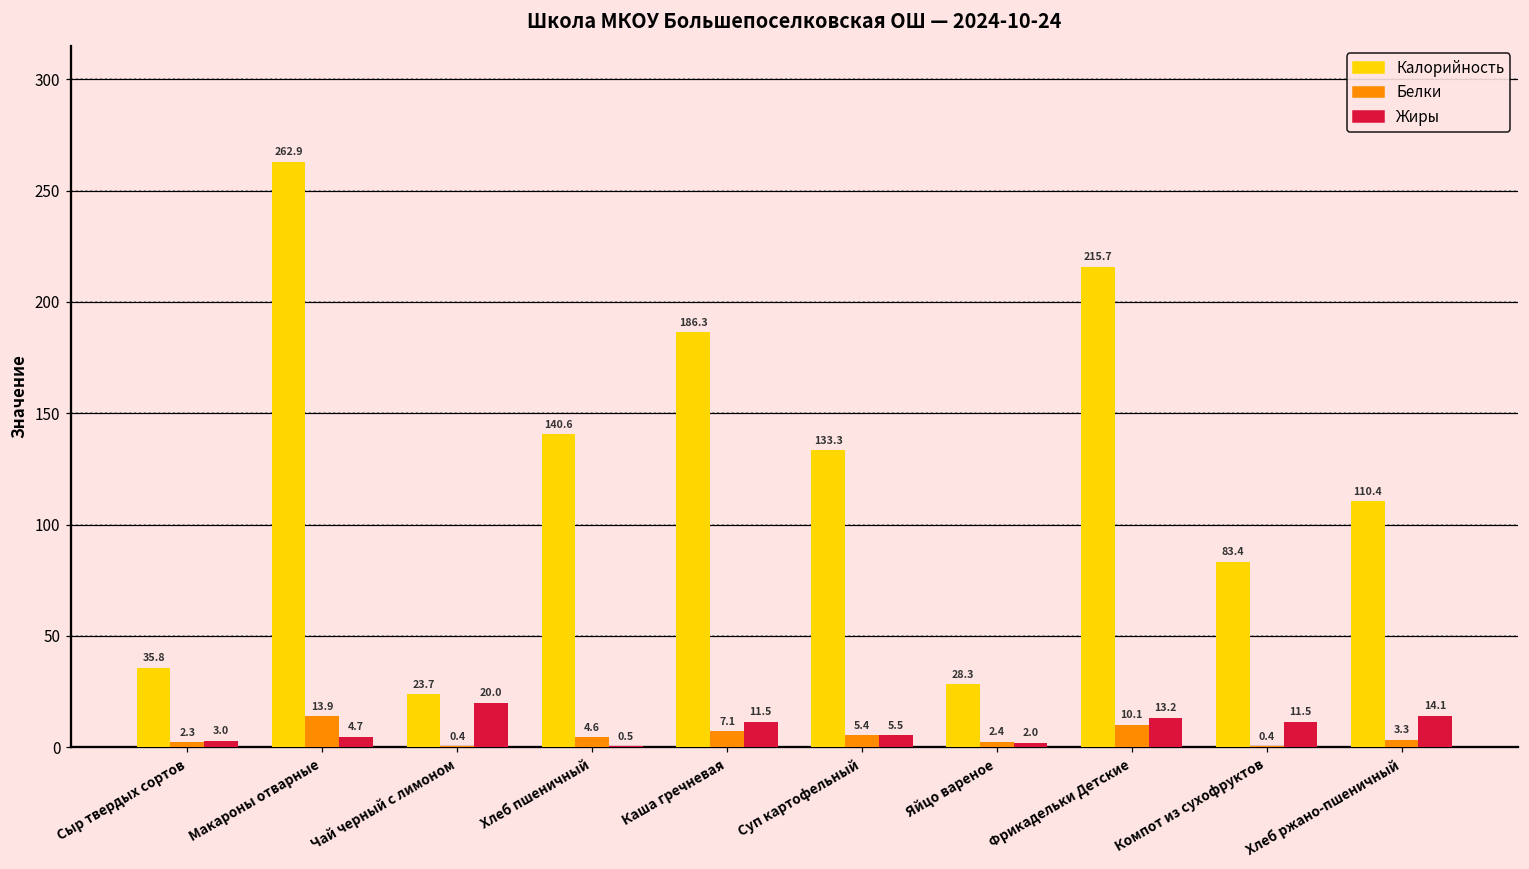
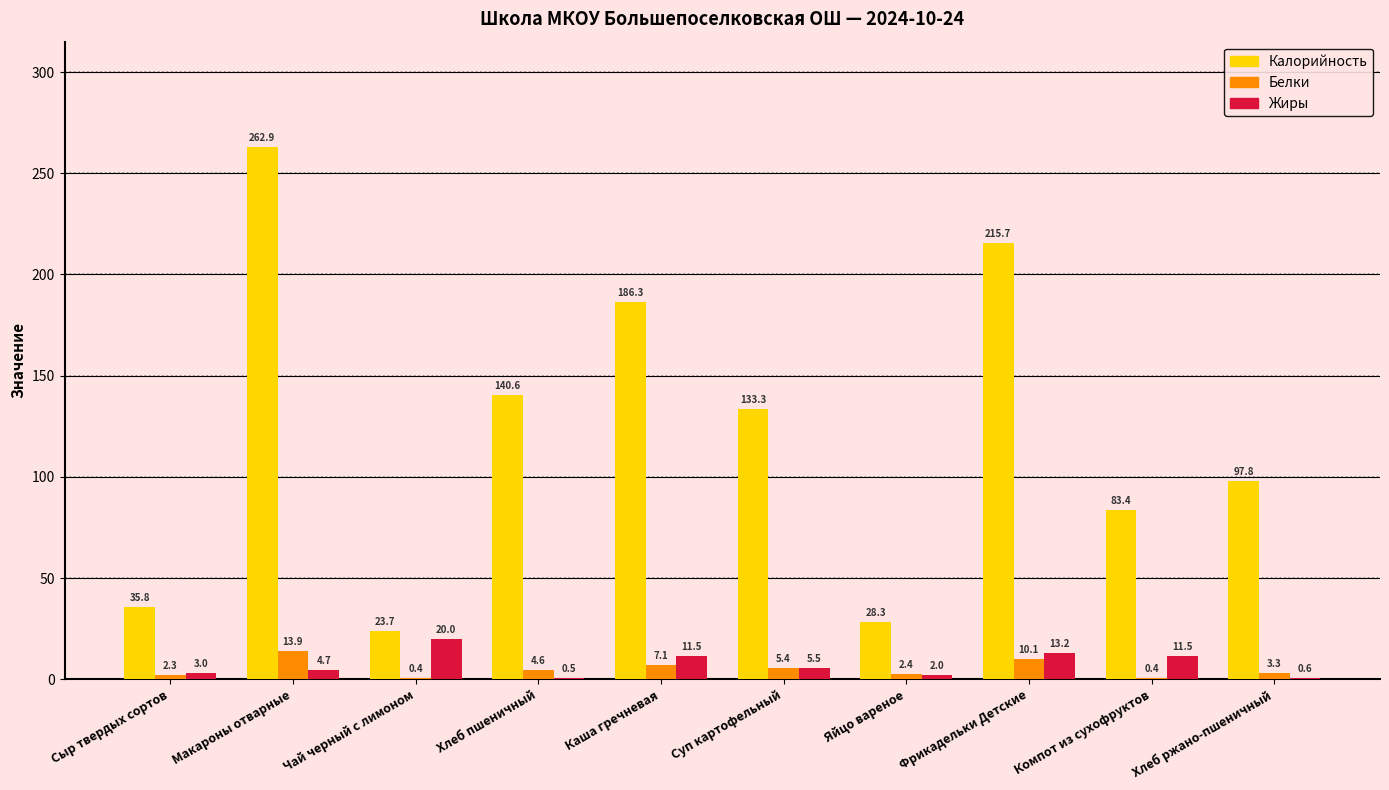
Калорийность, Хлеб ржано-пшеничный: 110.4 -> 97.8
Жиры, Хлеб ржано-пшеничный: 14.1 -> 0.6
